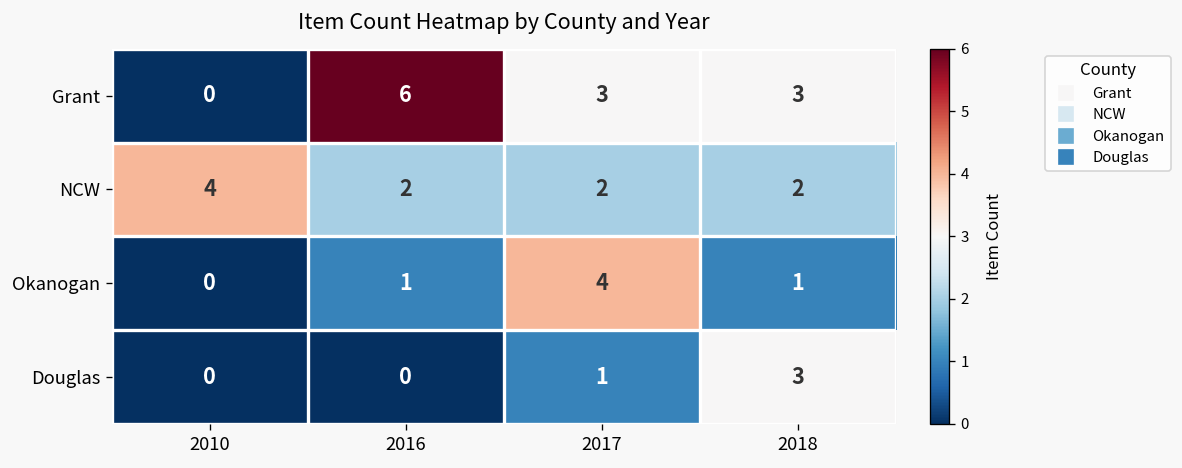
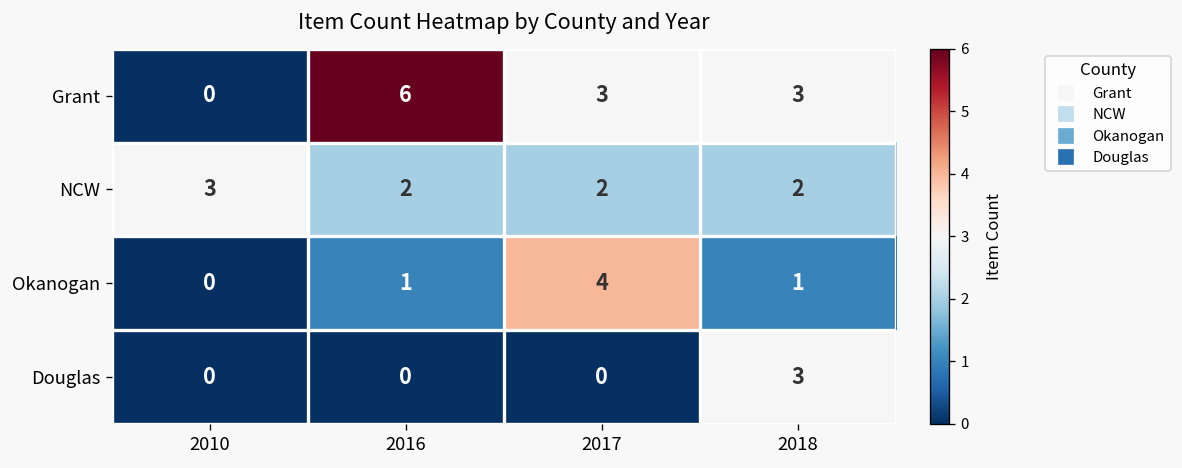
NCW, 2010: 4 -> 3
Douglas, 2017: 1 -> 0
